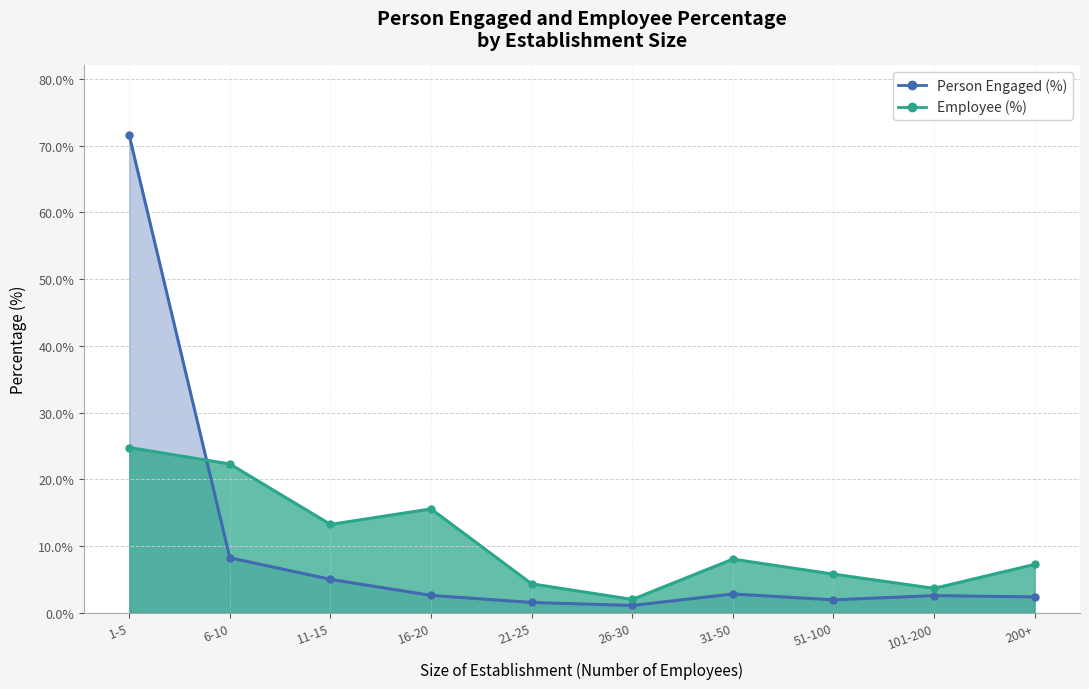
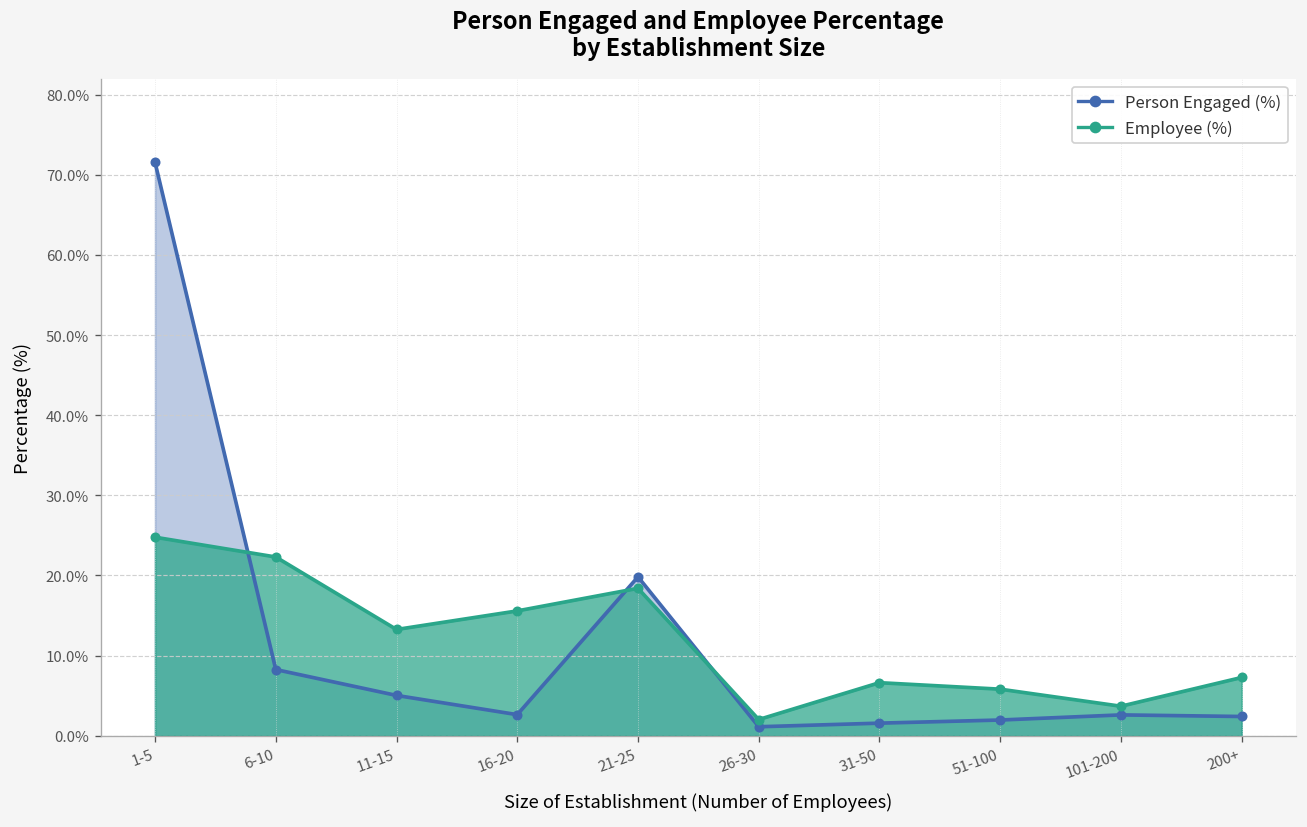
Person Engaged (%), 21-25: 2% -> 20%
Employee (%), 21-25: 4% -> 18%
Person Engaged (%), 31-50: 3% -> 2%
Employee (%), 31-50: 8% -> 7%
